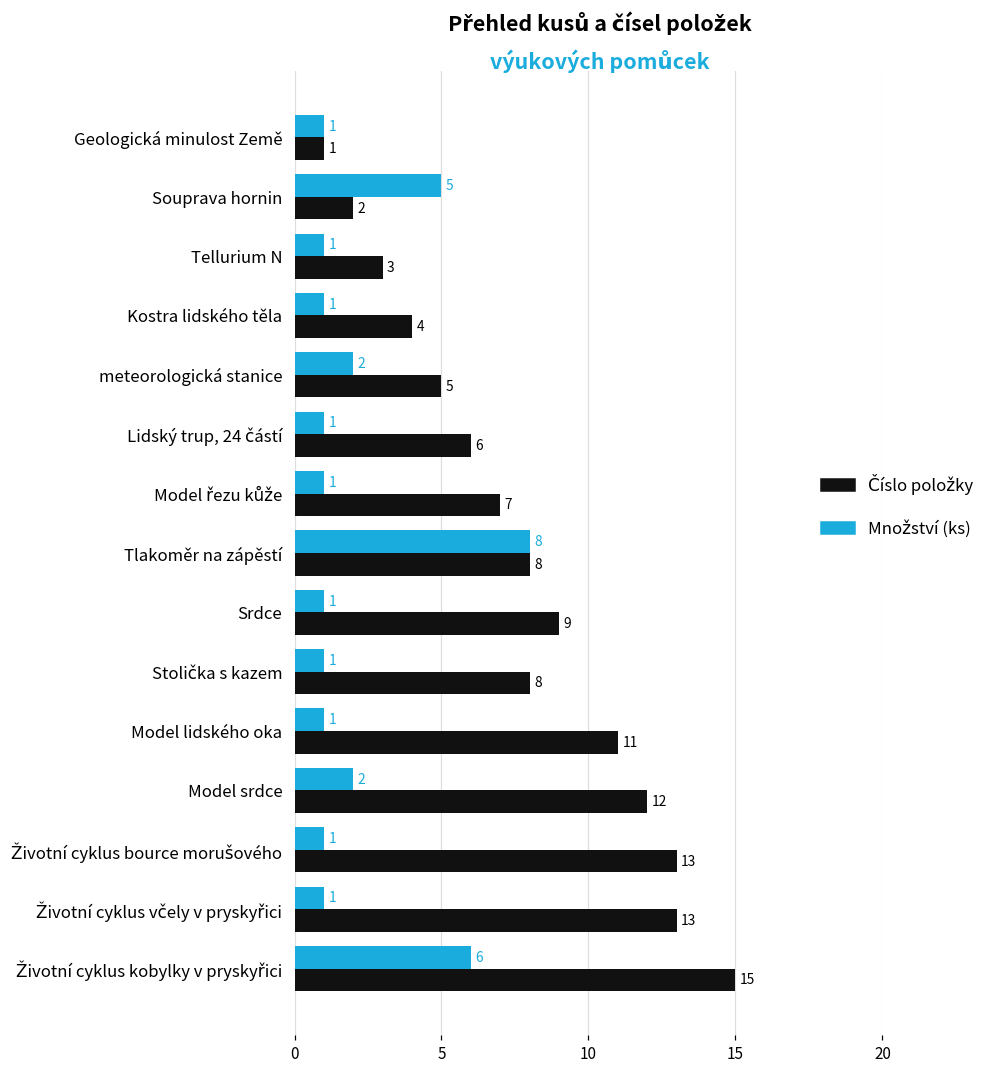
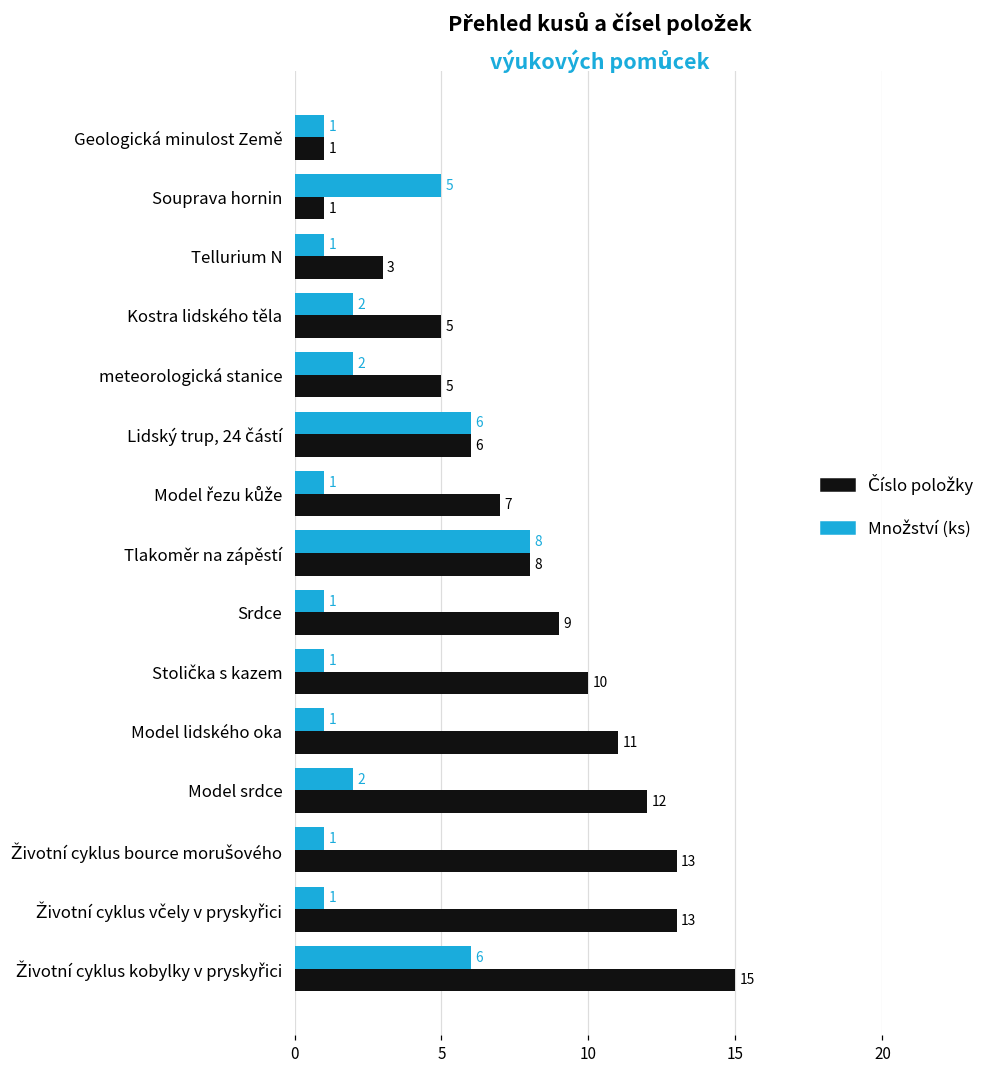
Číslo položky, Souprava hornin: 2 -> 1
Množství (ks), Kostra lidského těla: 1 -> 2
Číslo položky, Kostra lidského těla: 4 -> 5
Množství (ks), Lidský trup, 24 částí: 1 -> 6
Číslo položky, Stolička s kazem: 8 -> 10
